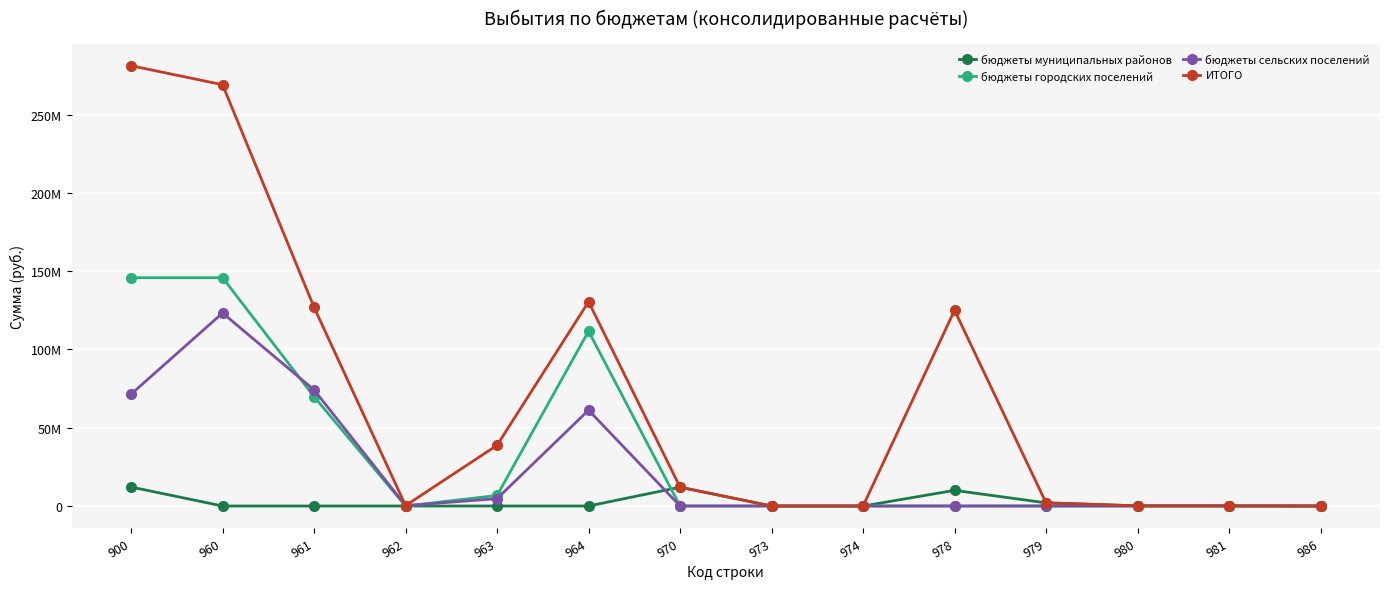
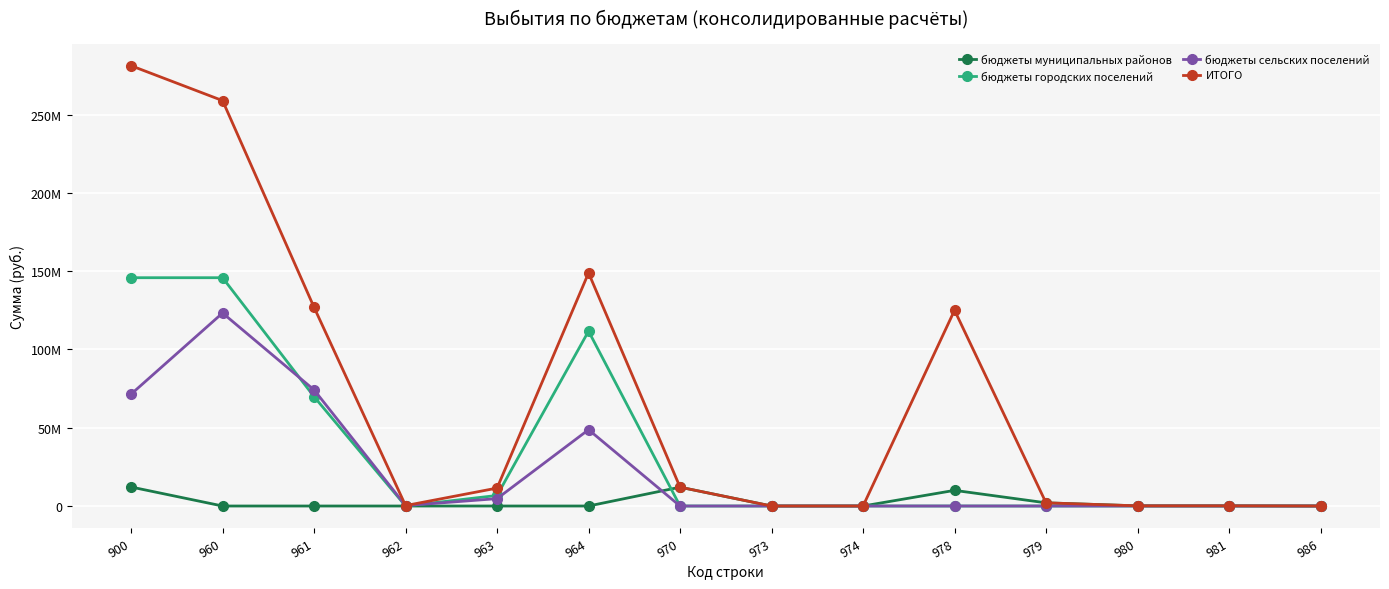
ИТОГО, 960: 269000000 -> 259000000
ИТОГО, 963: 39000000 -> 11000000
бюджеты сельских поселений, 964: 61000000 -> 49000000
ИТОГО, 964: 131000000 -> 149000000
